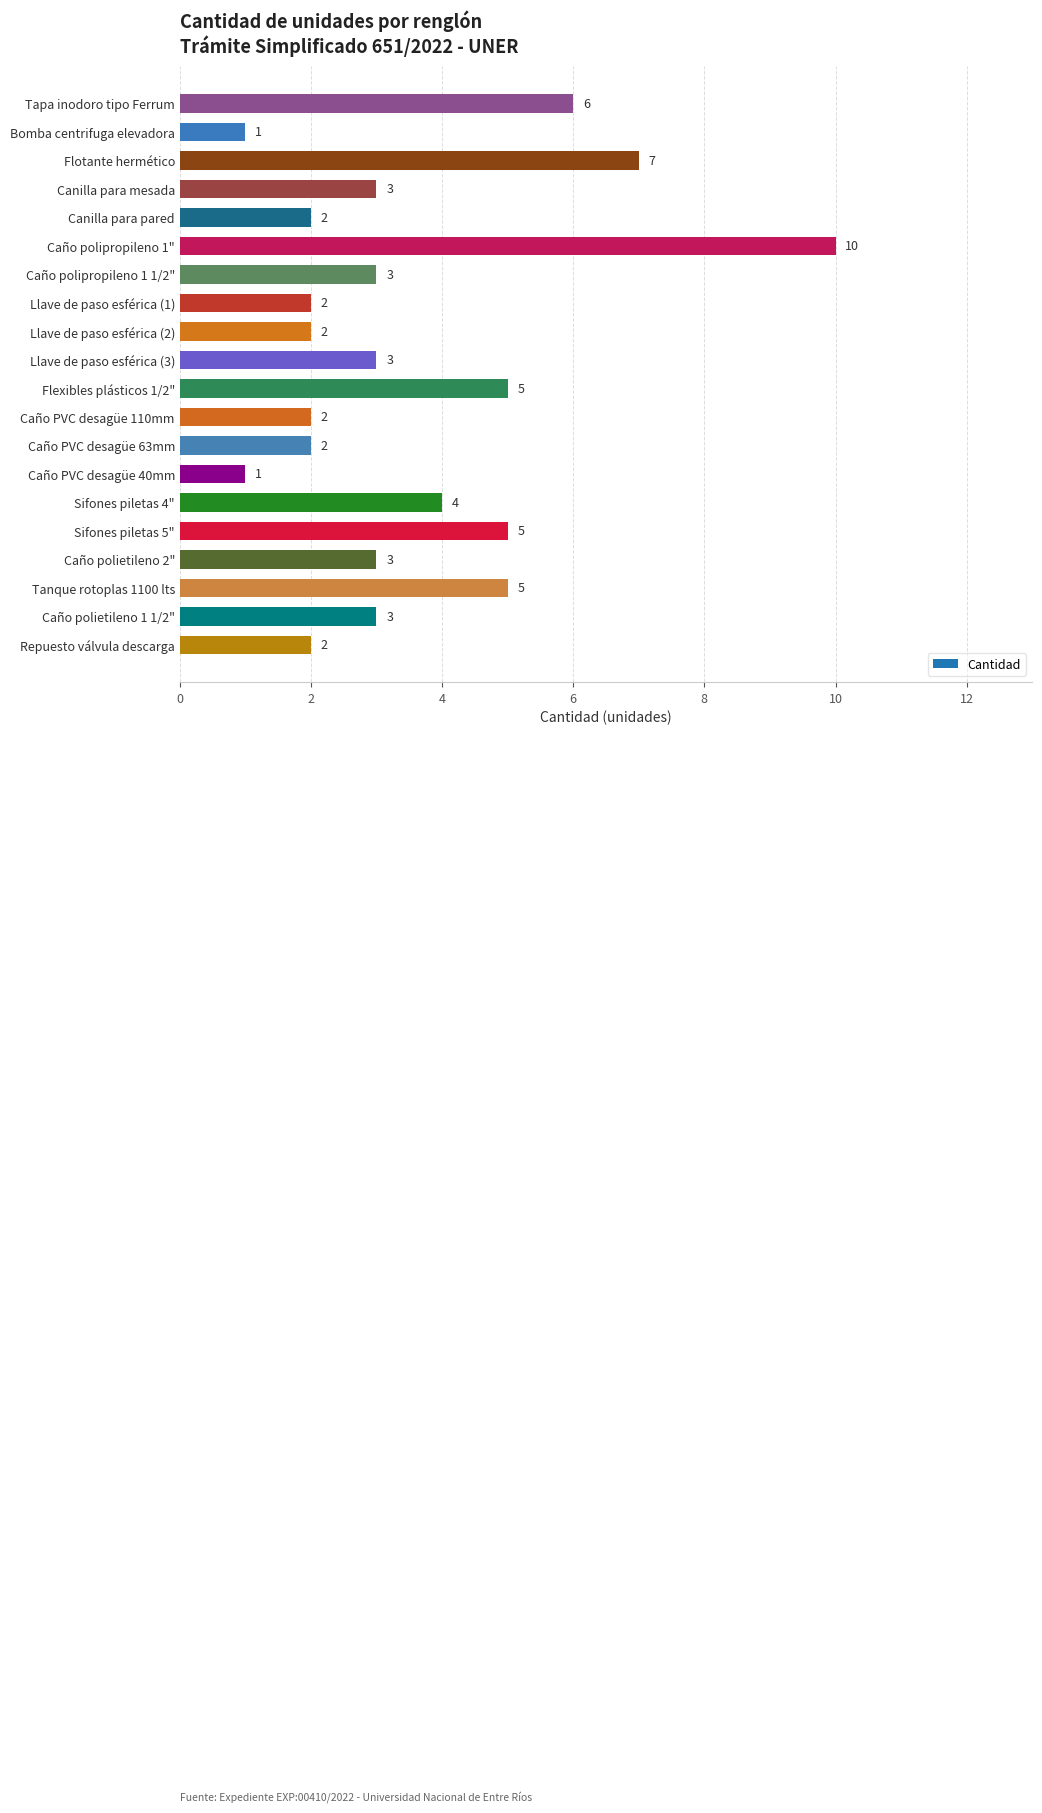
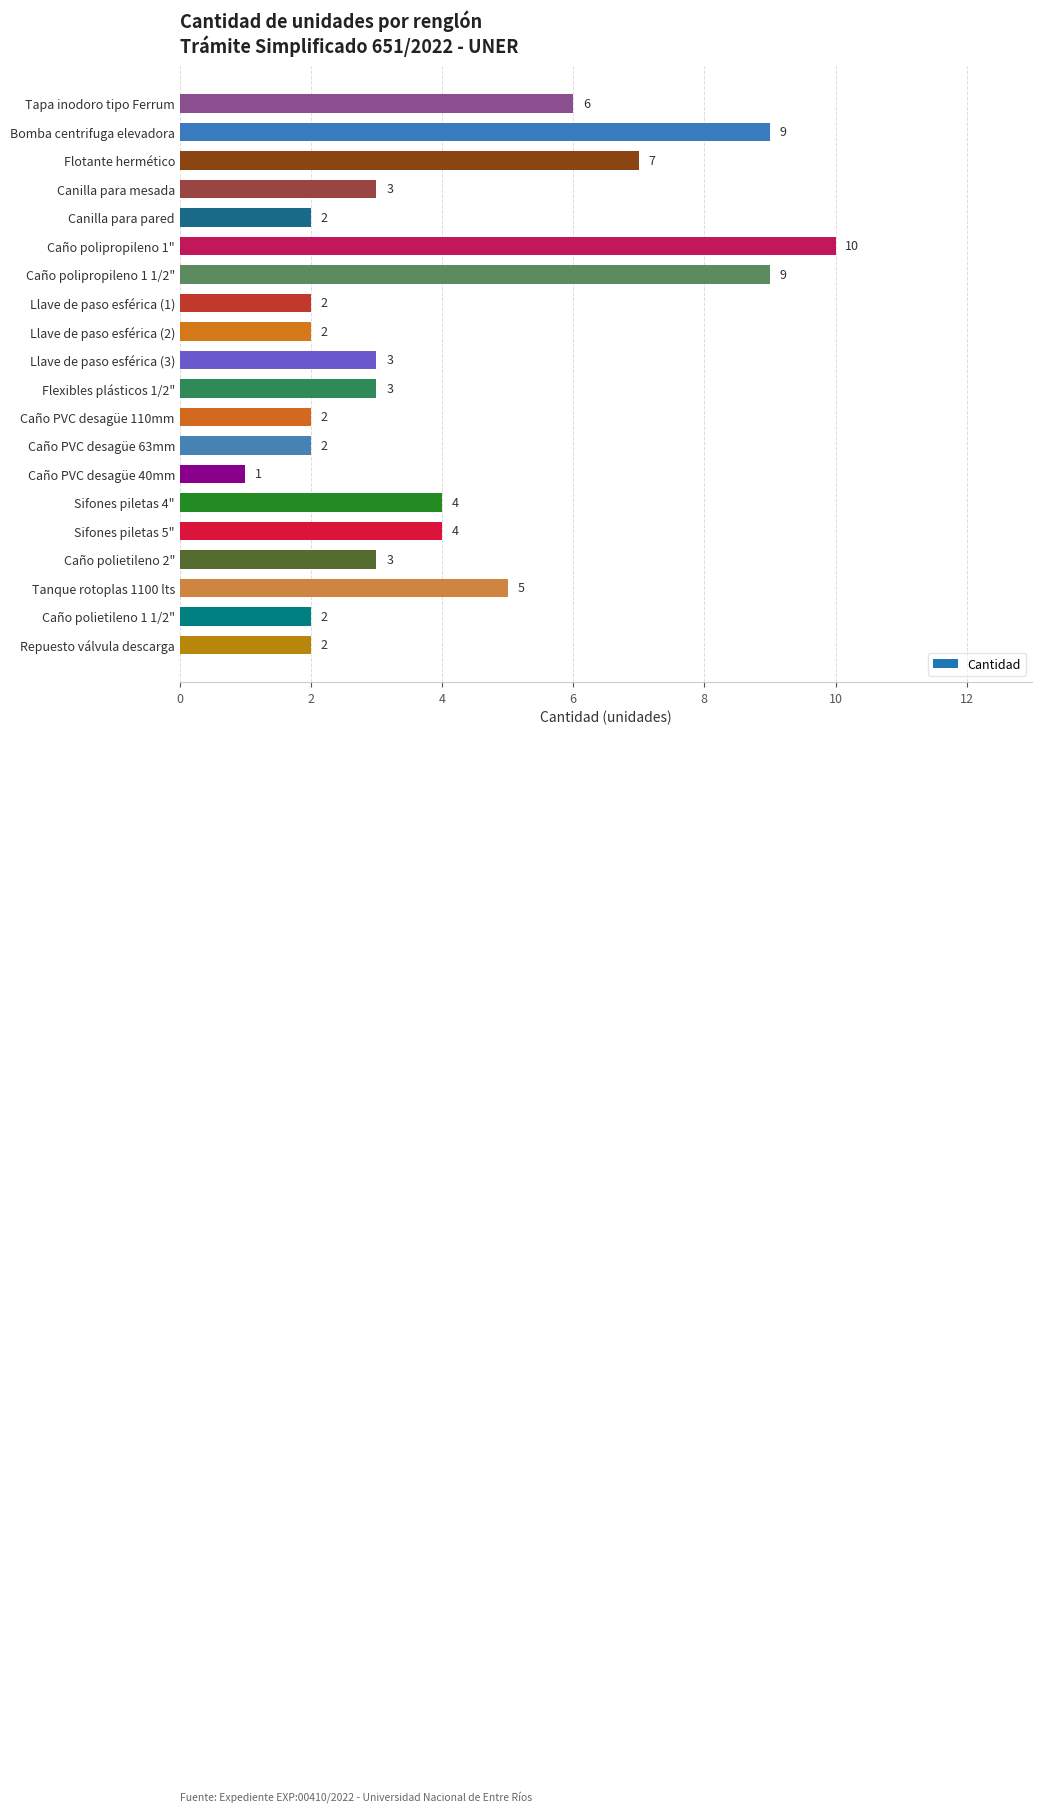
Bomba centrifuga elevadora: 1 -> 9
Caño polipropileno 1 1/2": 3 -> 9
Flexibles plásticos 1/2": 5 -> 3
Sifones piletas 5": 5 -> 4
Caño polietileno 1 1/2": 3 -> 2
